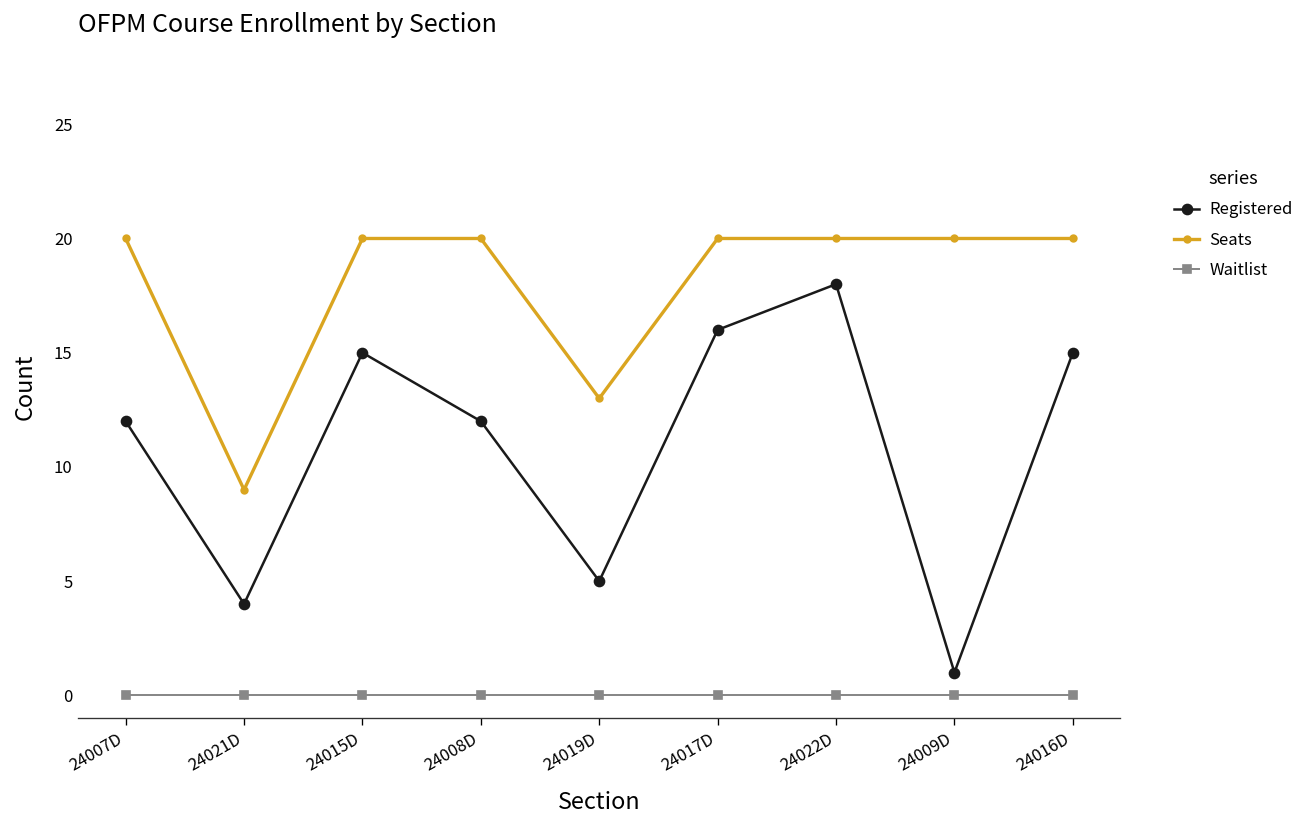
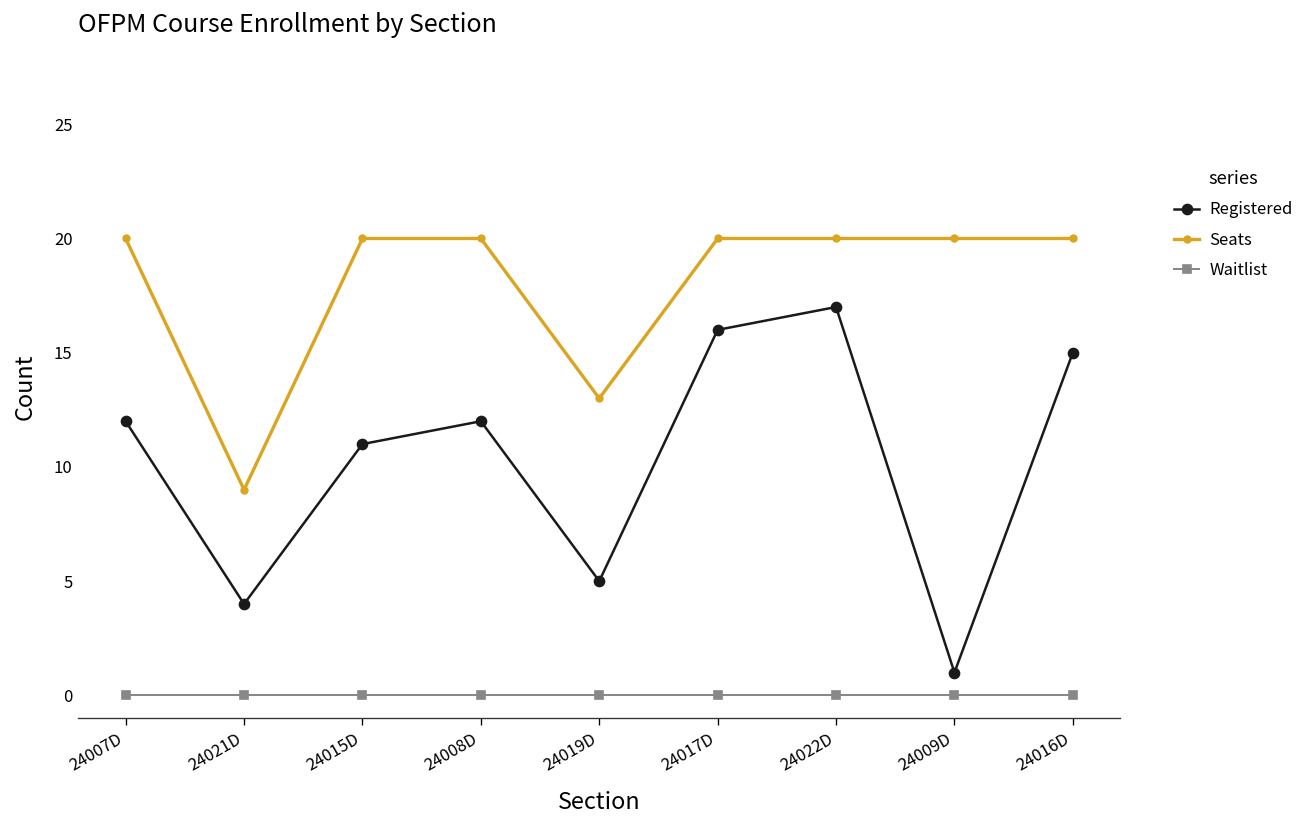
Registered, 24015D: 15 -> 11
Registered, 24022D: 18 -> 17
